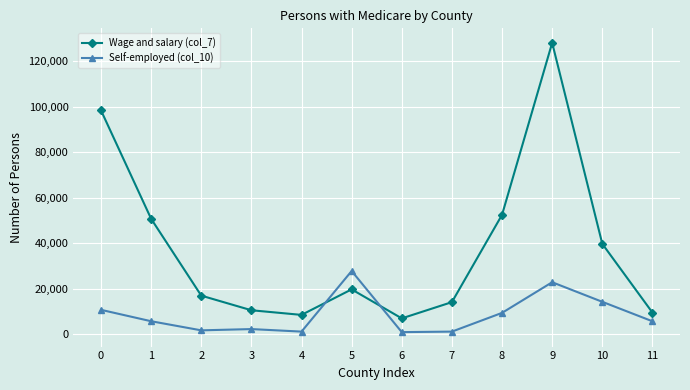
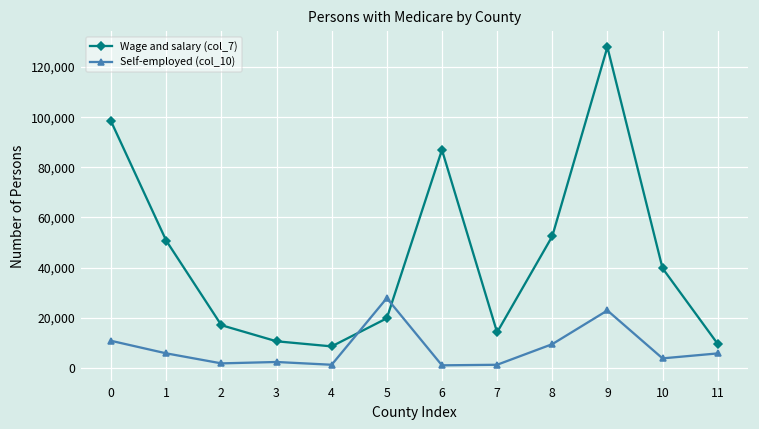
Wage and salary (col_7), 6: 7,000 -> 87,000
Self-employed (col_10), 10: 14,000 -> 4,000
